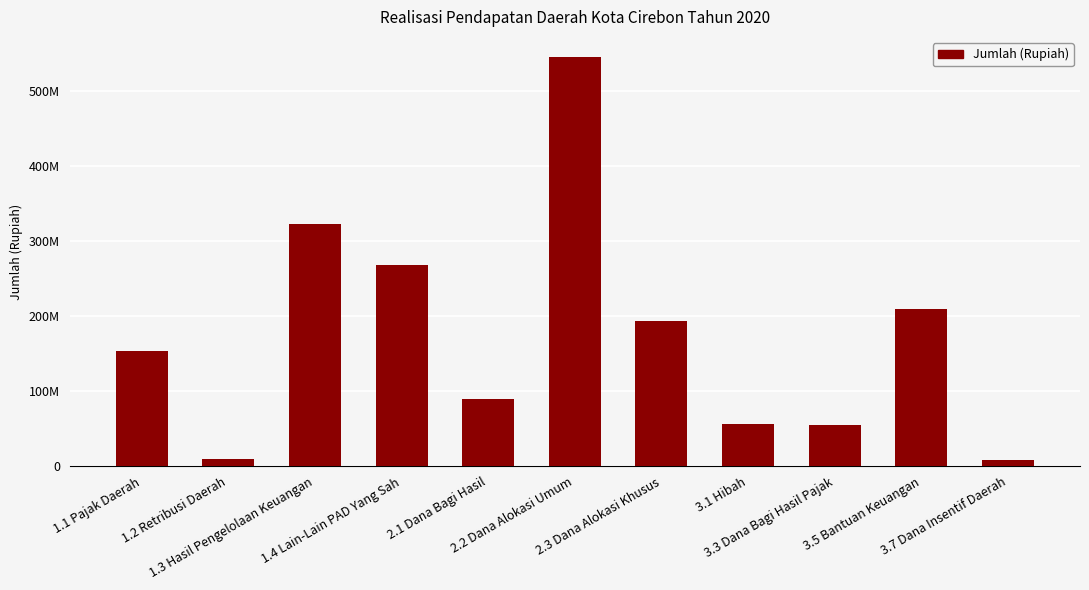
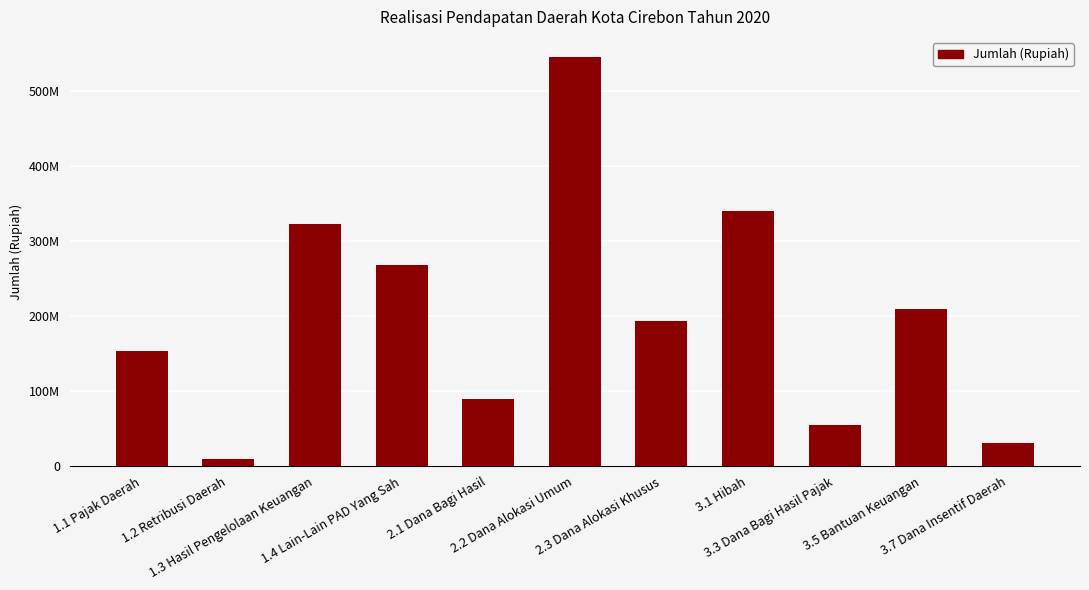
3.1 Hibah: 60000000 -> 340000000
3.7 Dana Insentif Daerah: 10000000 -> 30000000
